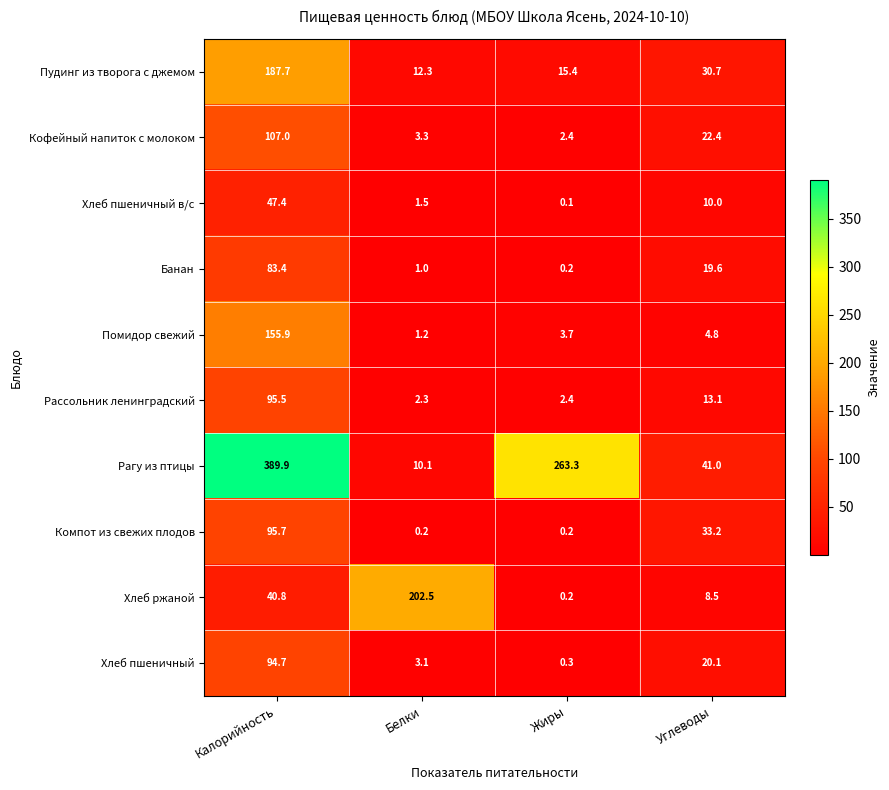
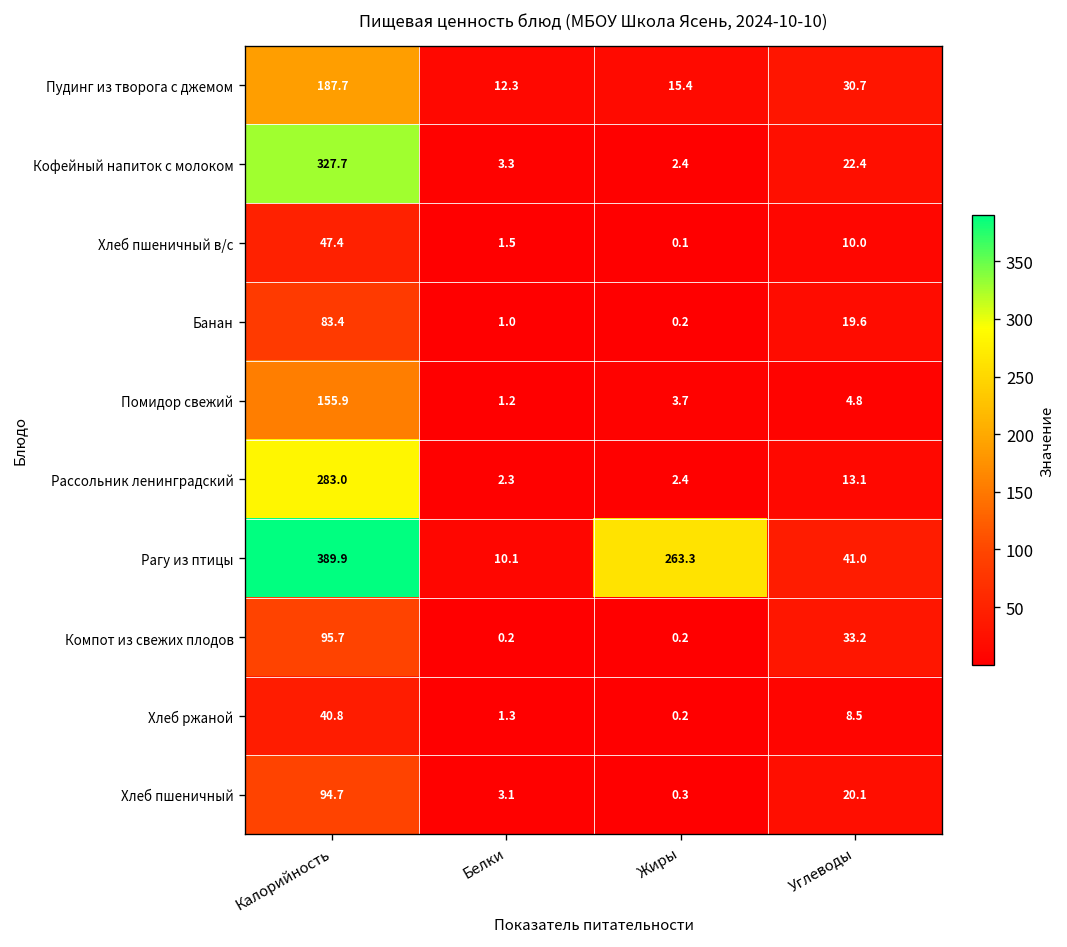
Кофейный напиток с молоком, Калорийность: 107.0 -> 327.7
Рассольник ленинградский, Калорийность: 95.5 -> 283.0
Хлеб ржаной, Белки: 202.5 -> 1.3
